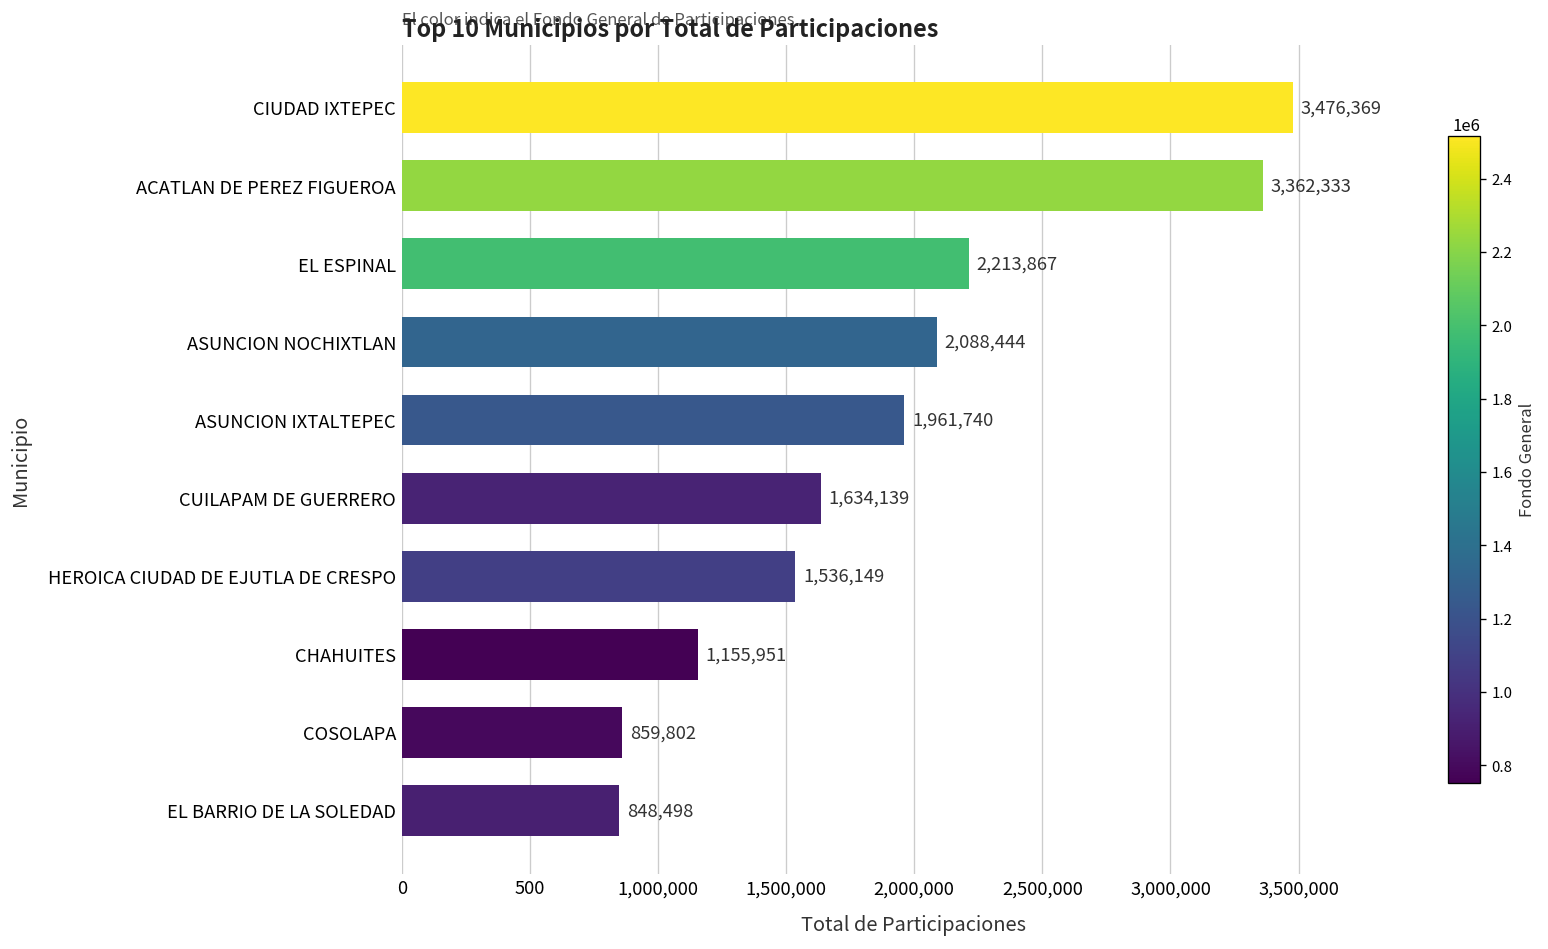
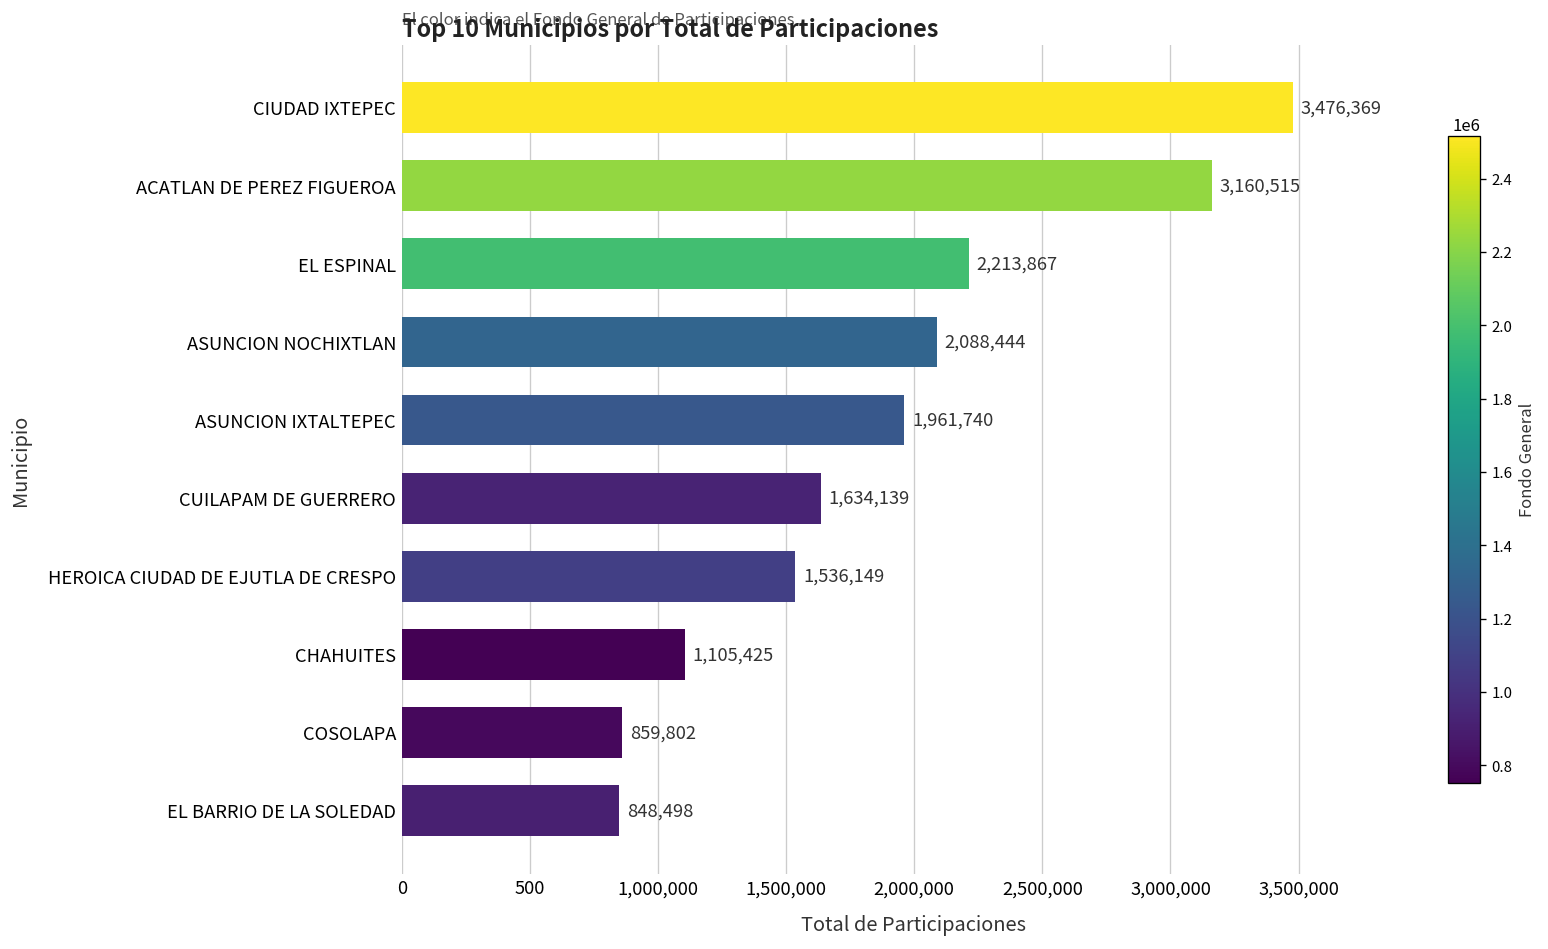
ACATLAN DE PEREZ FIGUEROA: 3,362,333 -> 3,160,515
CHAHUITES: 1,155,951 -> 1,105,425
